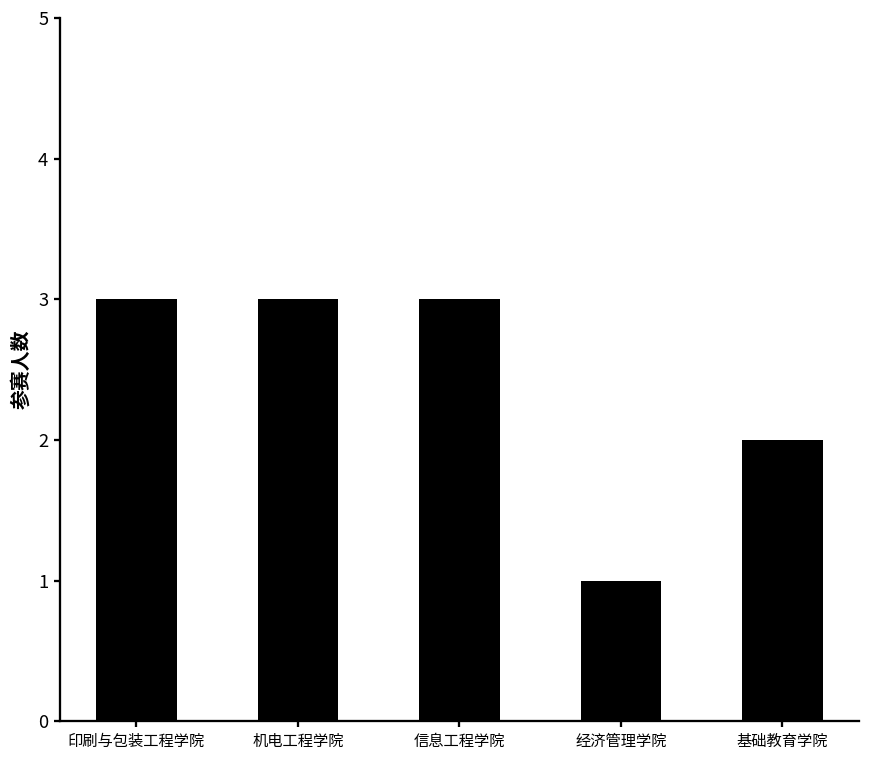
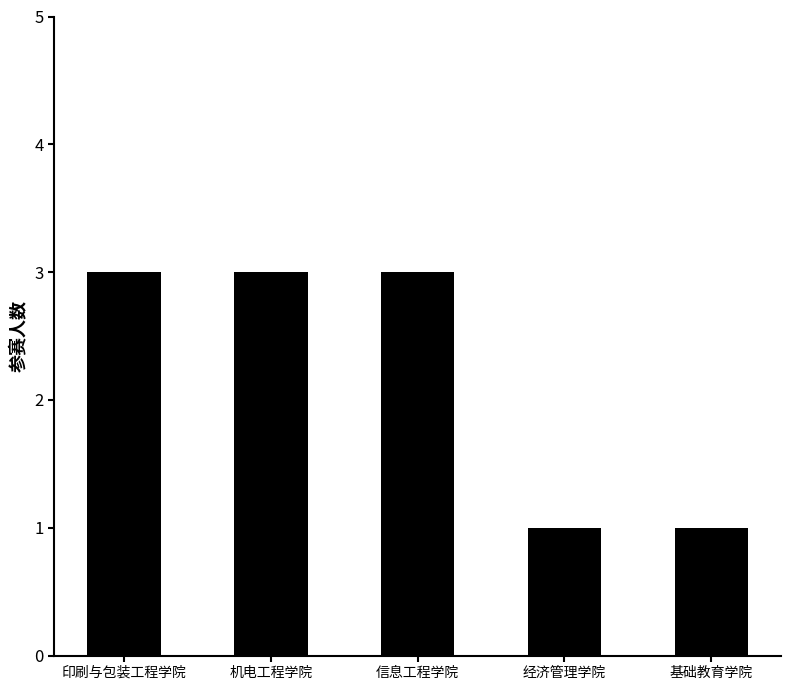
基础教育学院: 2 -> 1
